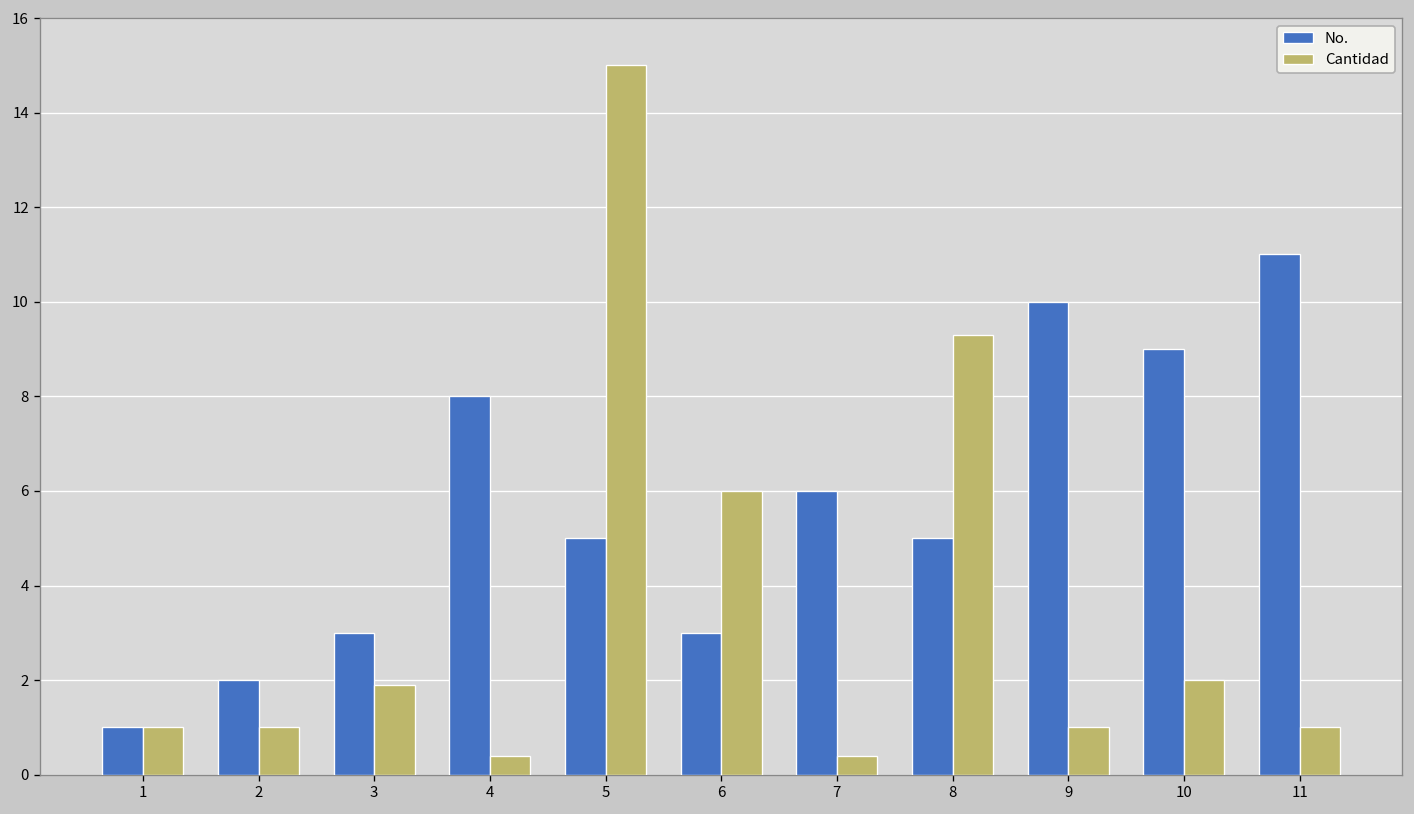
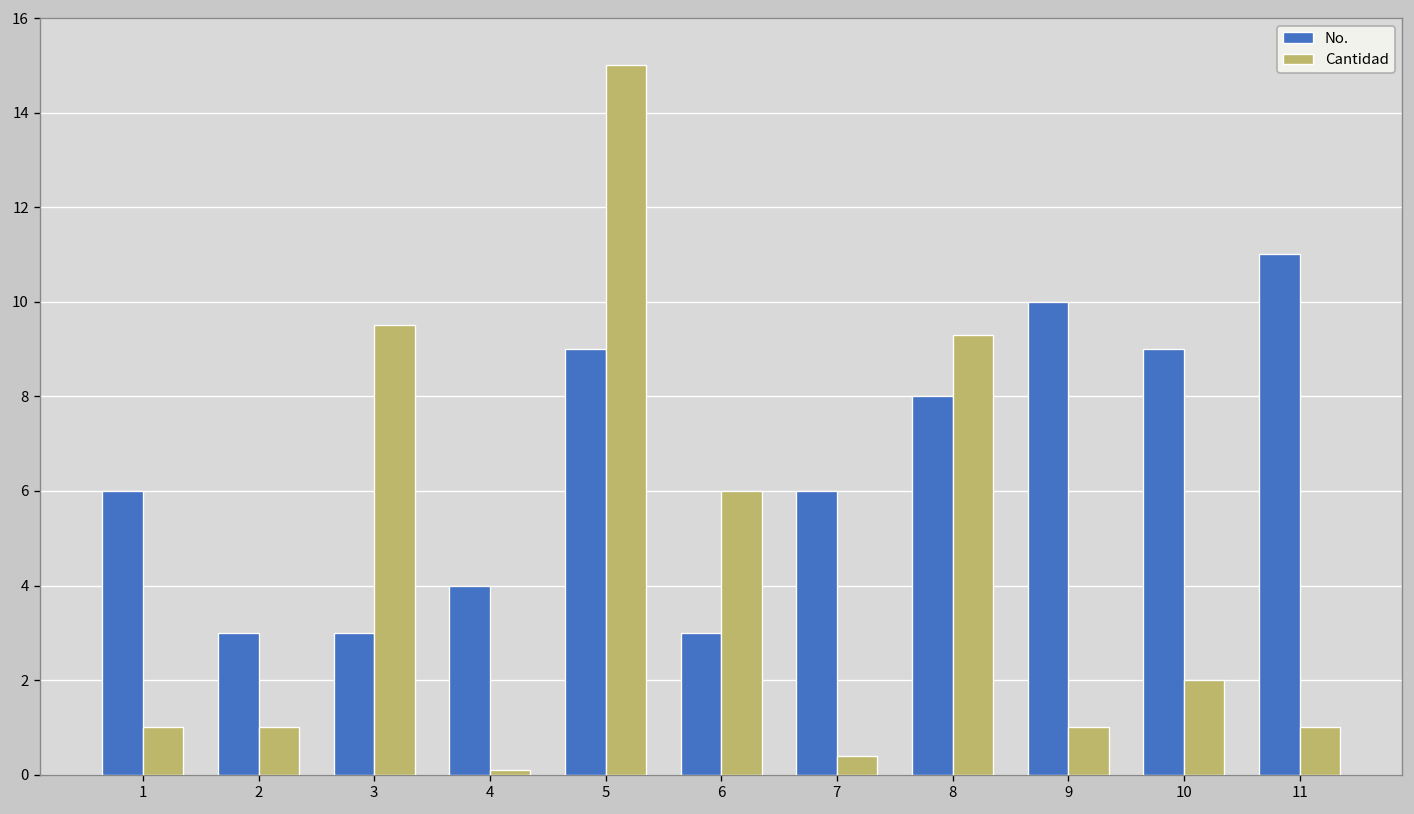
No., 1: 1 -> 6
No., 2: 2 -> 3
Cantidad, 3: 1.9 -> 9.5
No., 4: 8 -> 4
Cantidad, 4: 0.4 -> 0.1
No., 5: 5 -> 9
No., 8: 5 -> 8
